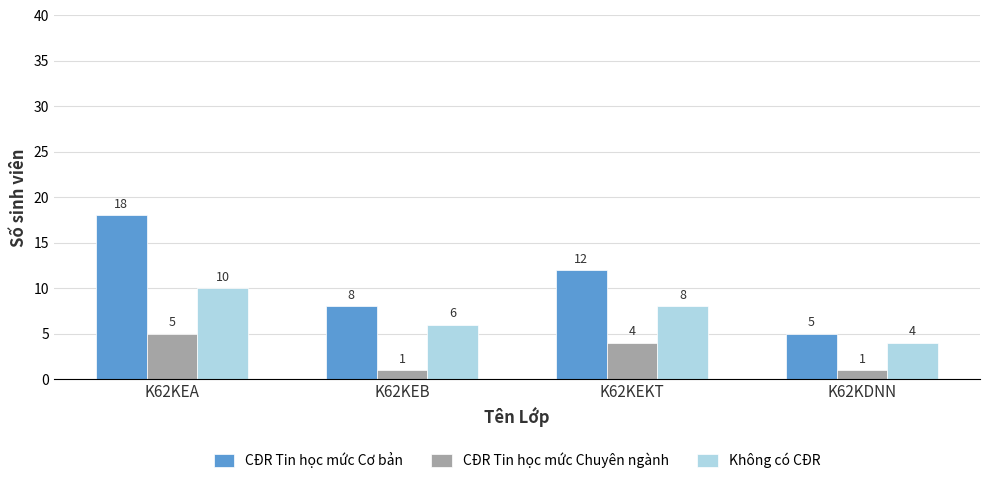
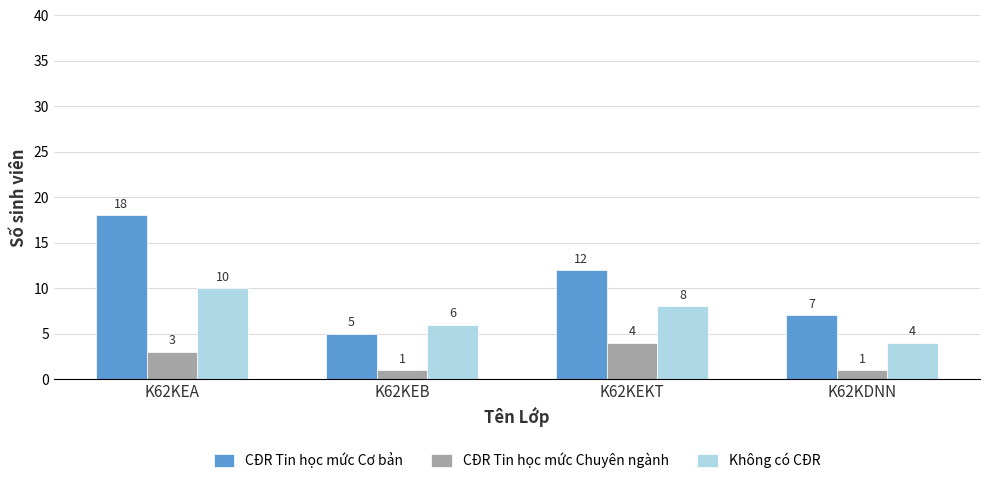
CĐR Tin học mức Chuyên ngành, K62KEA: 5 -> 3
CĐR Tin học mức Cơ bản, K62KEB: 8 -> 5
CĐR Tin học mức Cơ bản, K62KDNN: 5 -> 7
